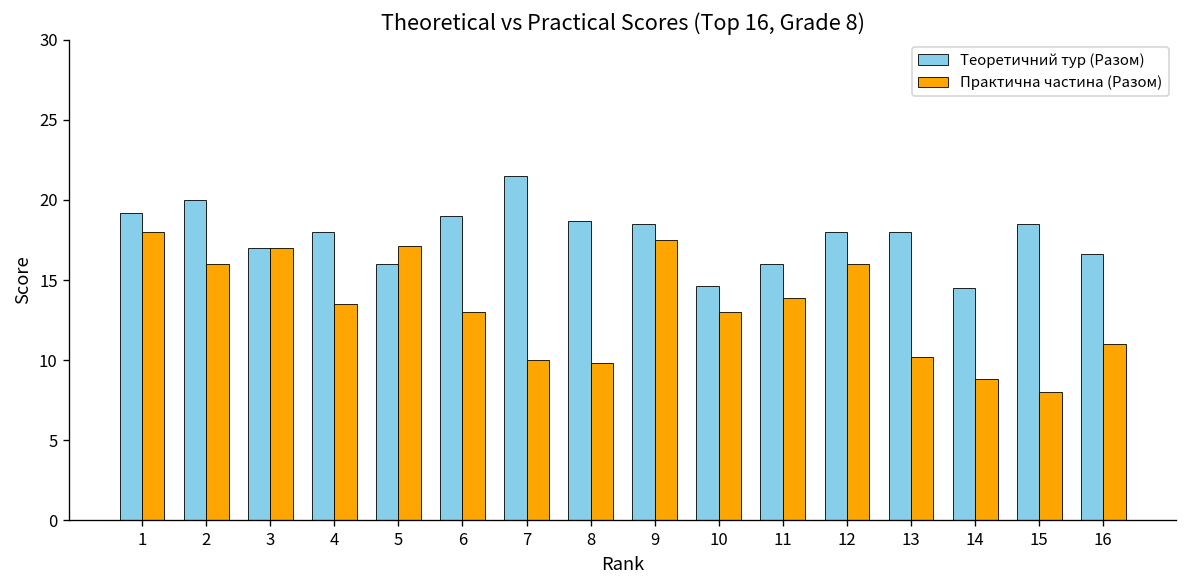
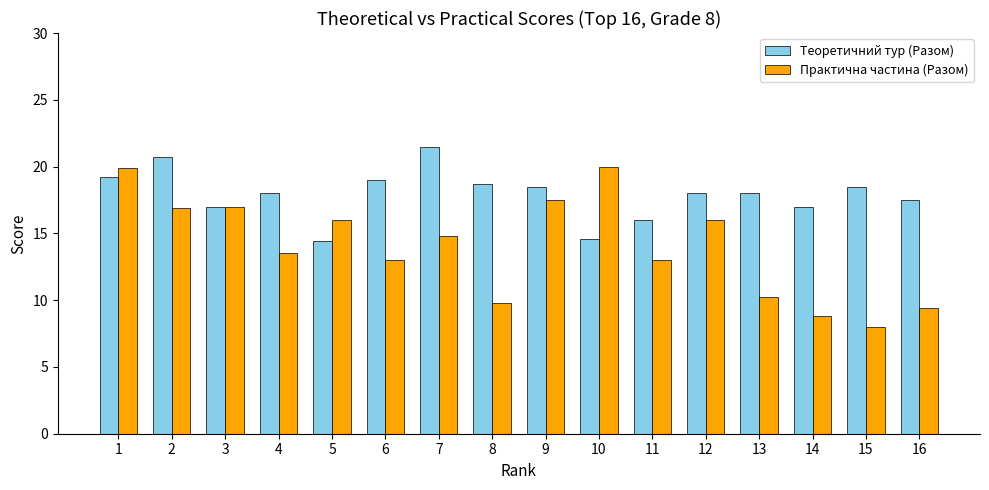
Практична частина (Разом), 1: 18.0 -> 19.9
Теоретичний тур (Разом), 2: 20.0 -> 20.7
Практична частина (Разом), 2: 16.0 -> 16.9
Теоретичний тур (Разом), 5: 16.0 -> 14.4
Практична частина (Разом), 5: 17.1 -> 16.0
Практична частина (Разом), 7: 10.0 -> 14.8
Практична частина (Разом), 10: 13 -> 20
Практична частина (Разом), 11: 13.9 -> 13.0
Теоретичний тур (Разом), 14: 14.5 -> 17.0
Теоретичний тур (Разом), 16: 16.6 -> 17.5
Практична частина (Разом), 16: 11.0 -> 9.4
